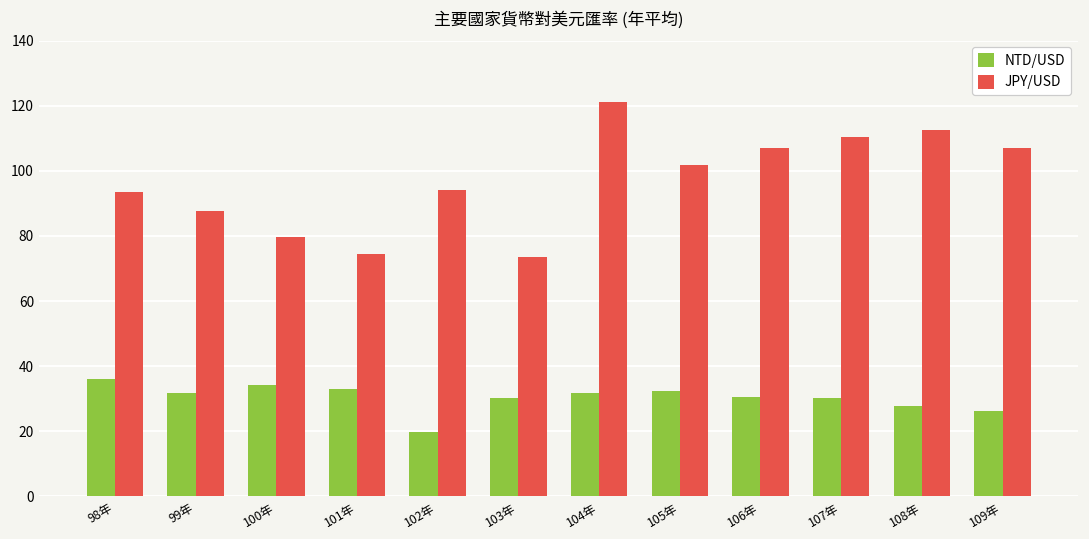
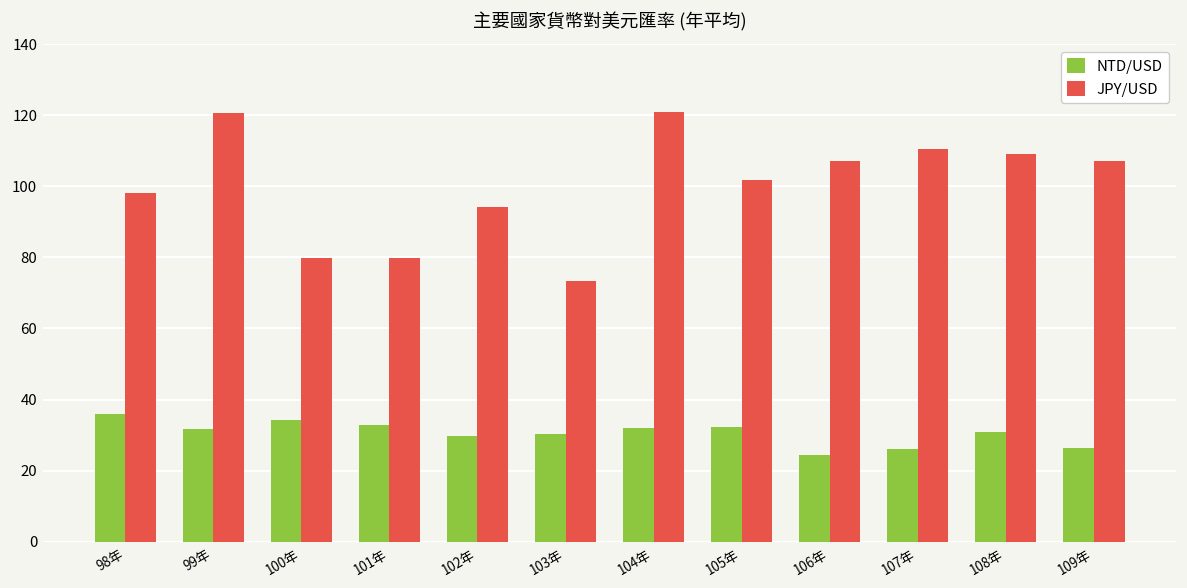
JPY/USD, 98年: 94 -> 98
JPY/USD, 99年: 88 -> 121
JPY/USD, 101年: 74 -> 80
NTD/USD, 102年: 20 -> 30
NTD/USD, 106年: 30 -> 24
NTD/USD, 107年: 30 -> 26
NTD/USD, 108年: 28 -> 31
JPY/USD, 108年: 112 -> 109
